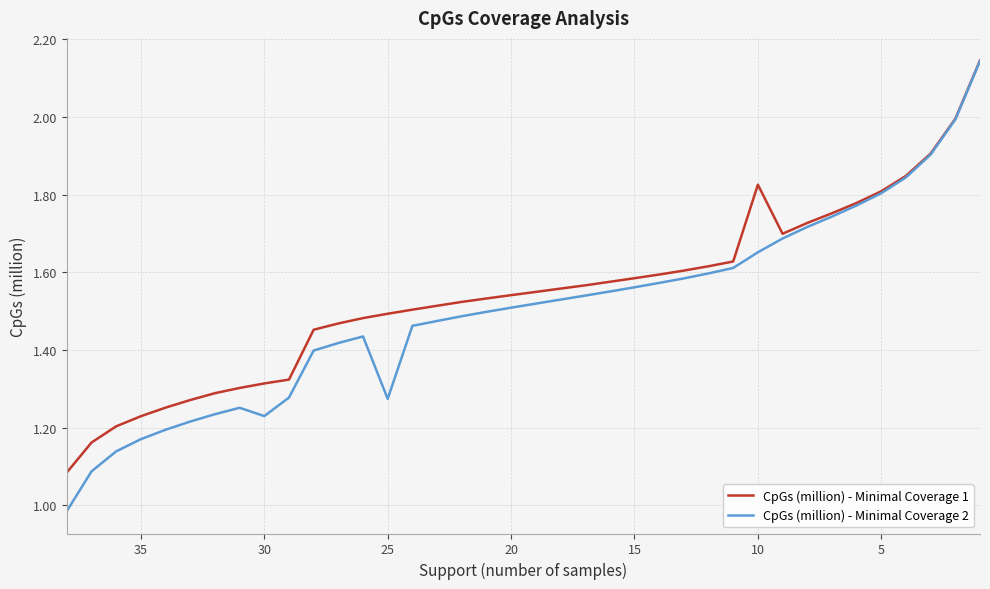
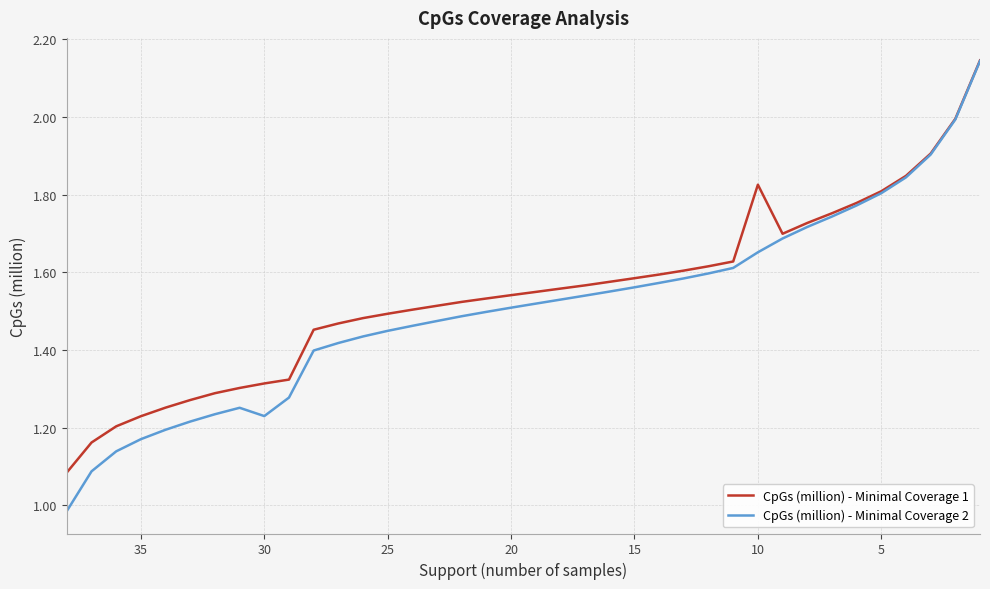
CpGs (million) - Minimal Coverage 2, 25: 1.27 -> 1.45
